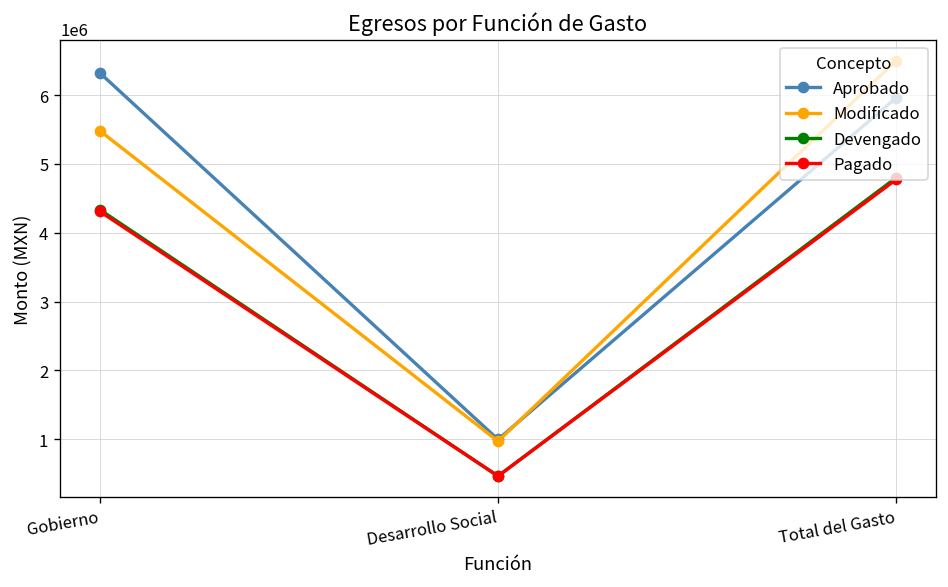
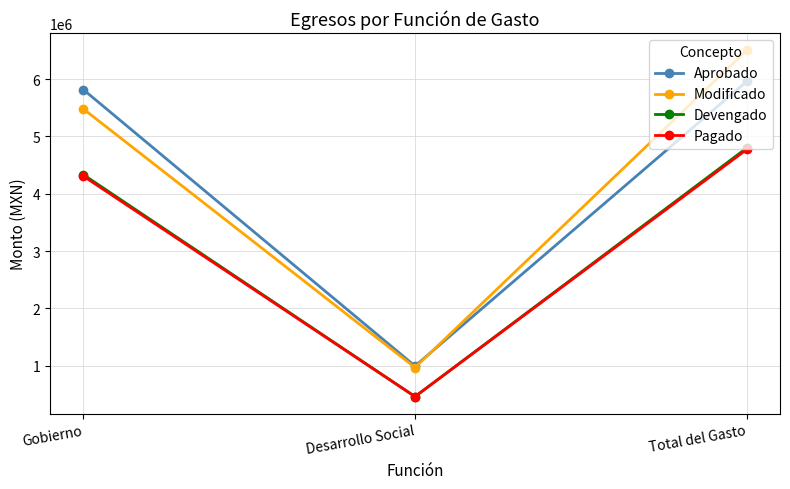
Aprobado, Gobierno: 6300000 -> 5800000
